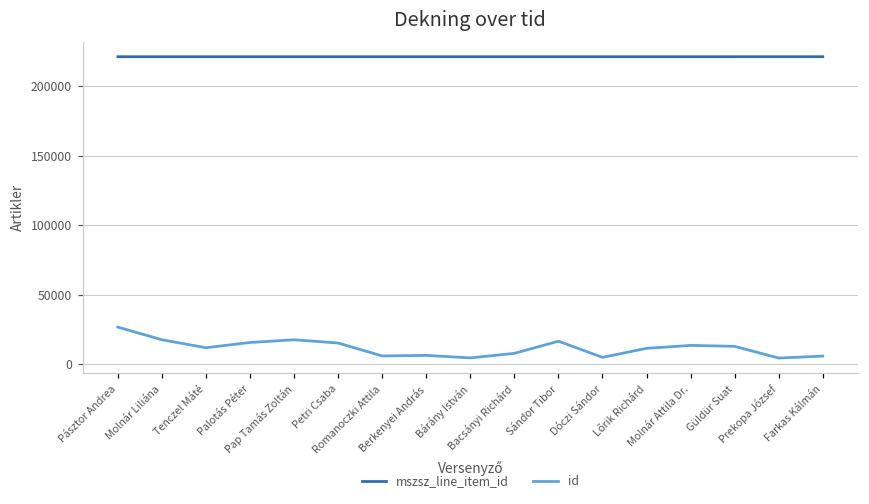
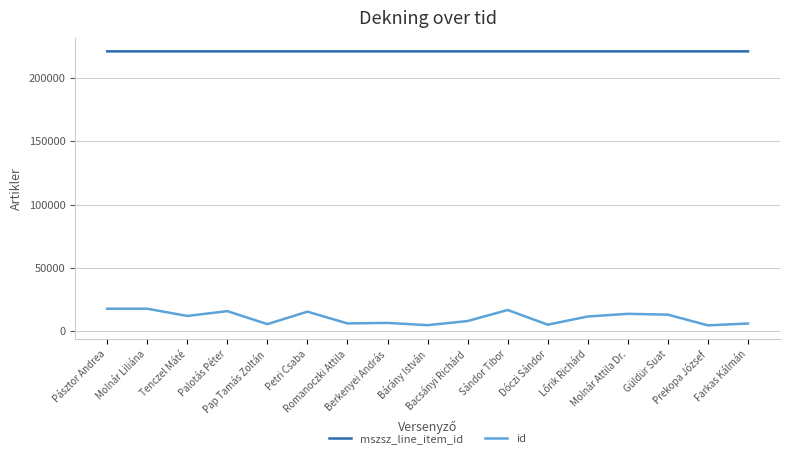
id, Pásztor Andrea: 27000 -> 18000
id, Pap Tamás Zoltán: 18000 -> 5000
